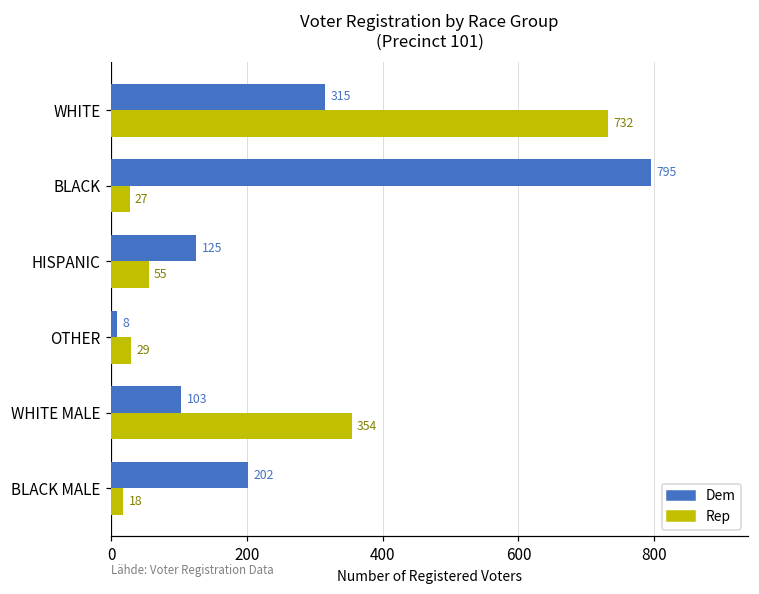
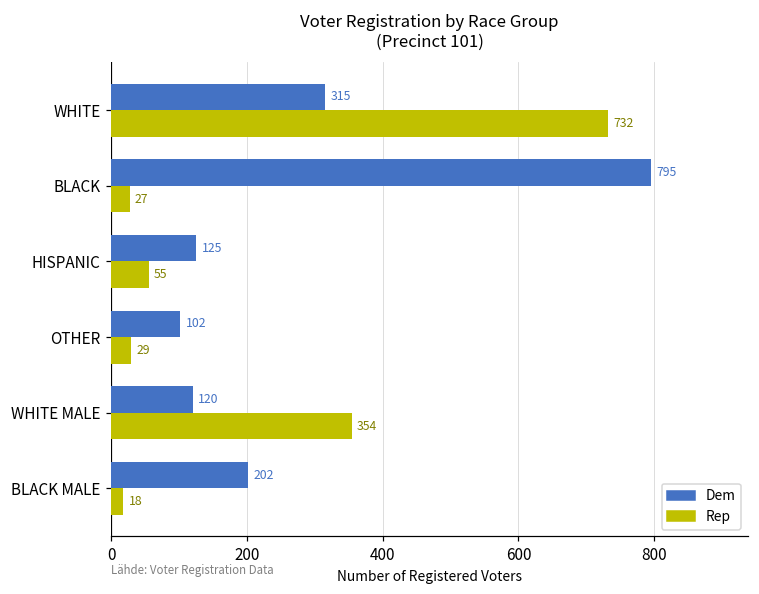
Dem, OTHER: 8 -> 102
Dem, WHITE MALE: 103 -> 120
